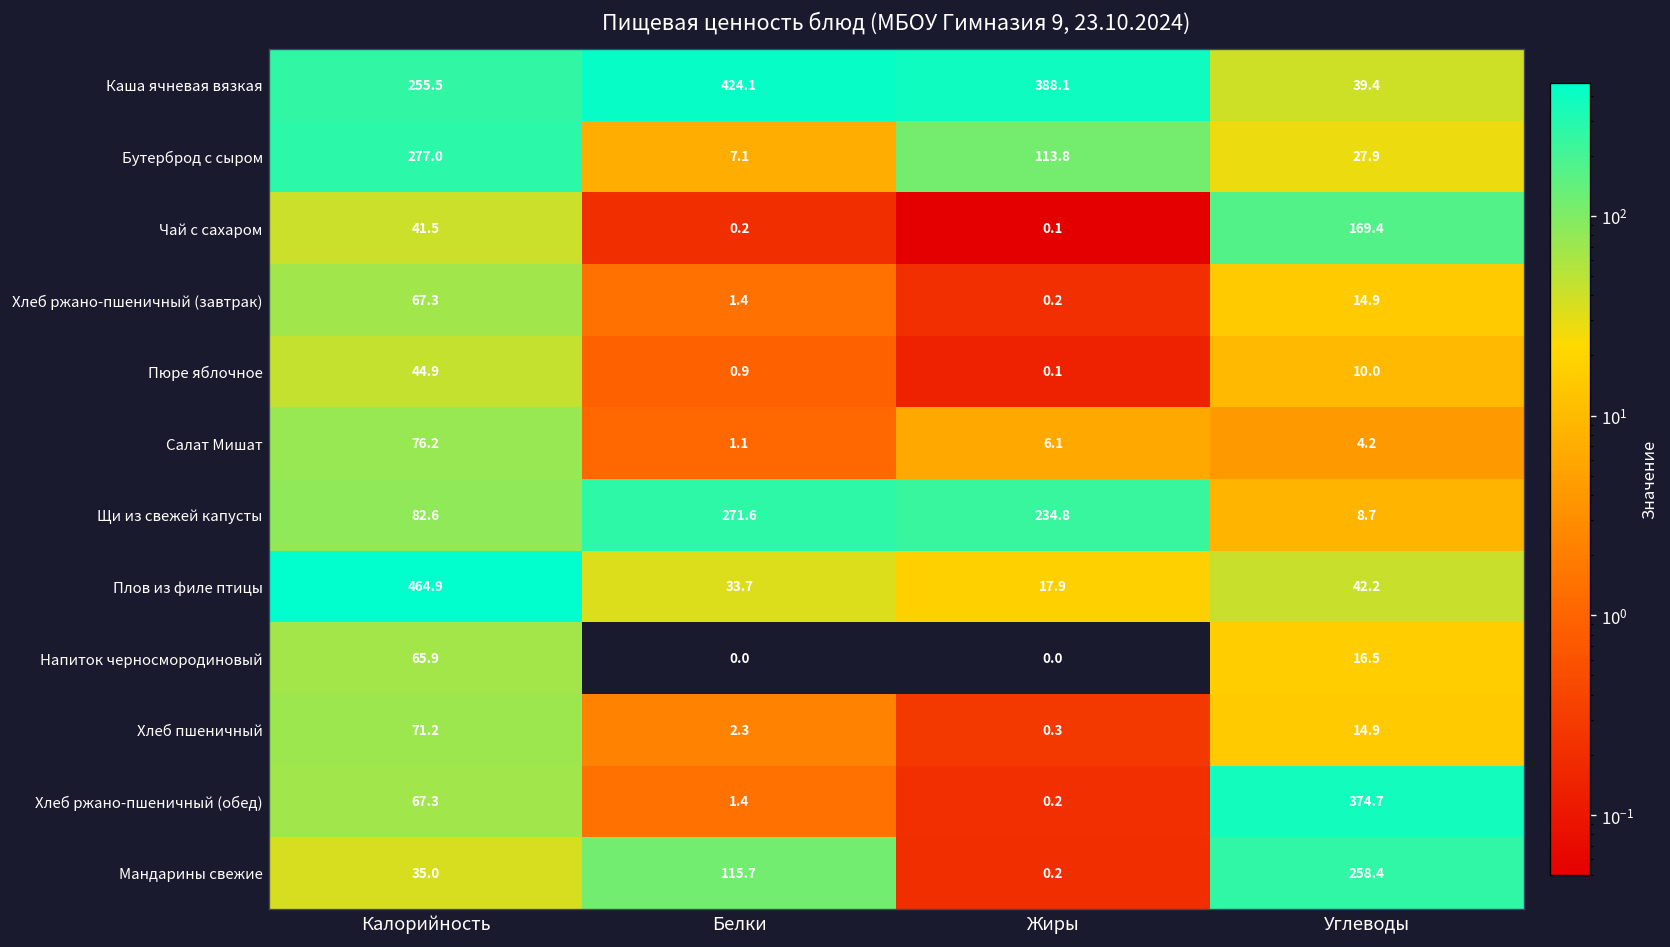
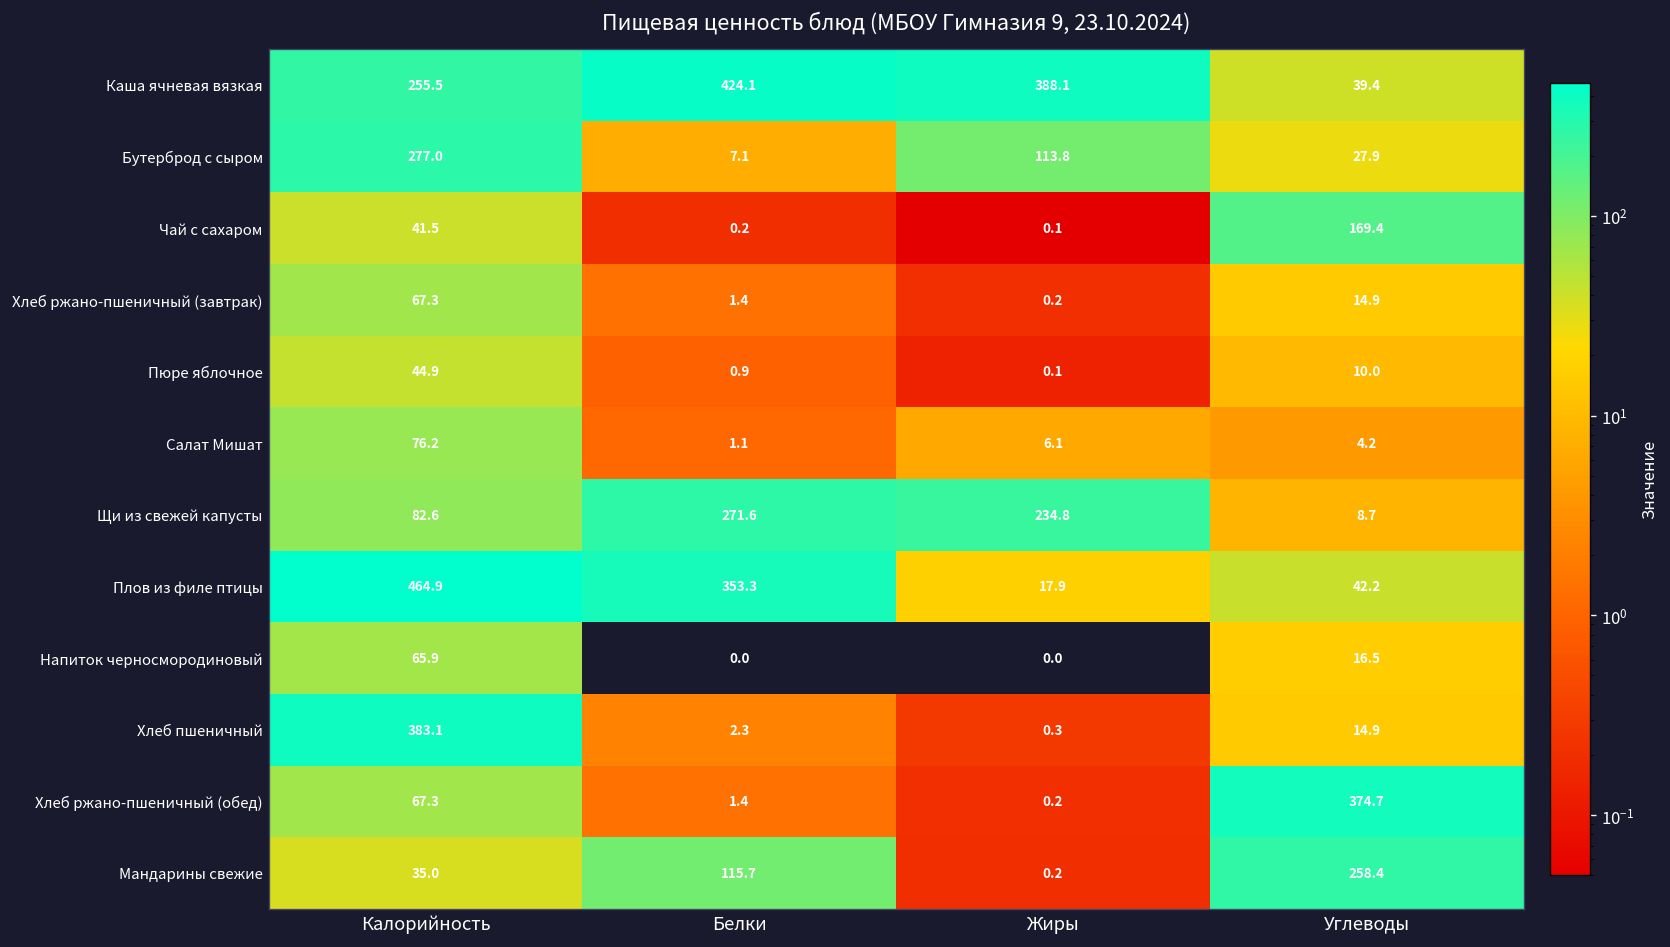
Плов из филе птицы, Белки: 33.7 -> 353.3
Хлеб пшеничный, Калорийность: 71.2 -> 383.1
